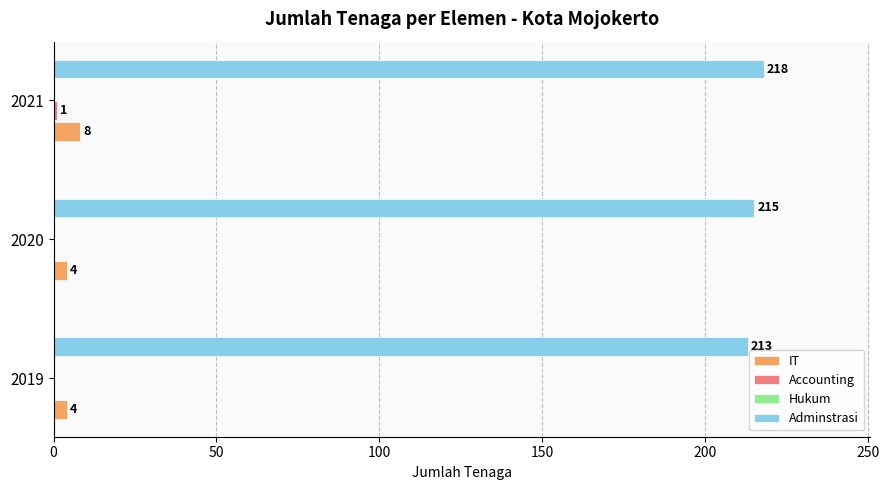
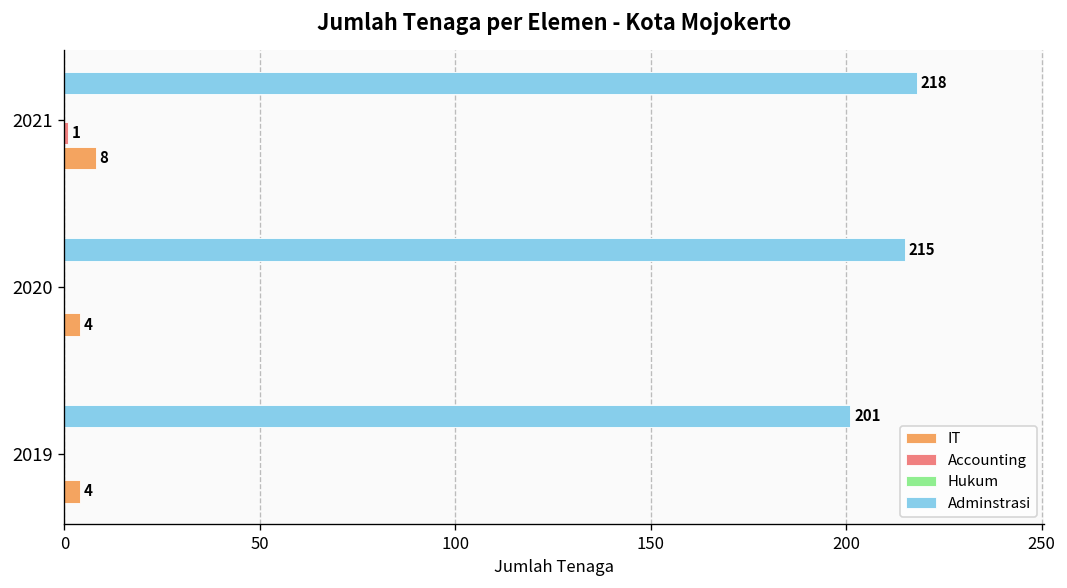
Adminstrasi, 2019: 213 -> 201
